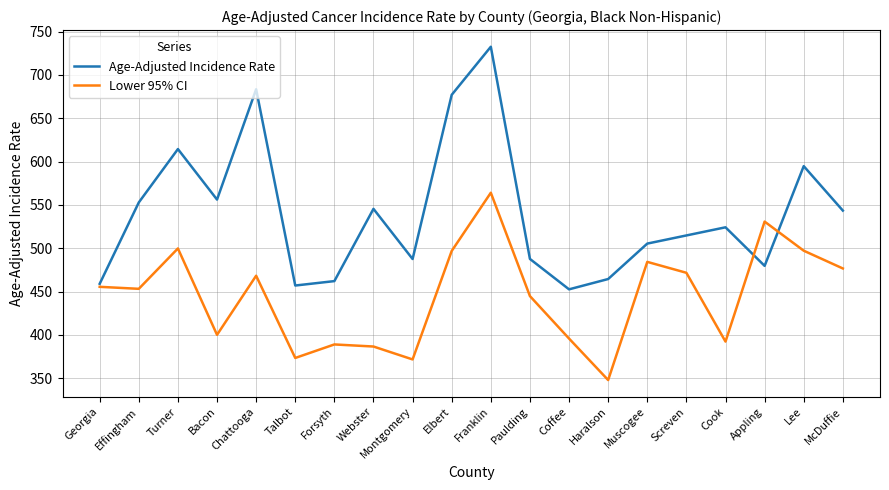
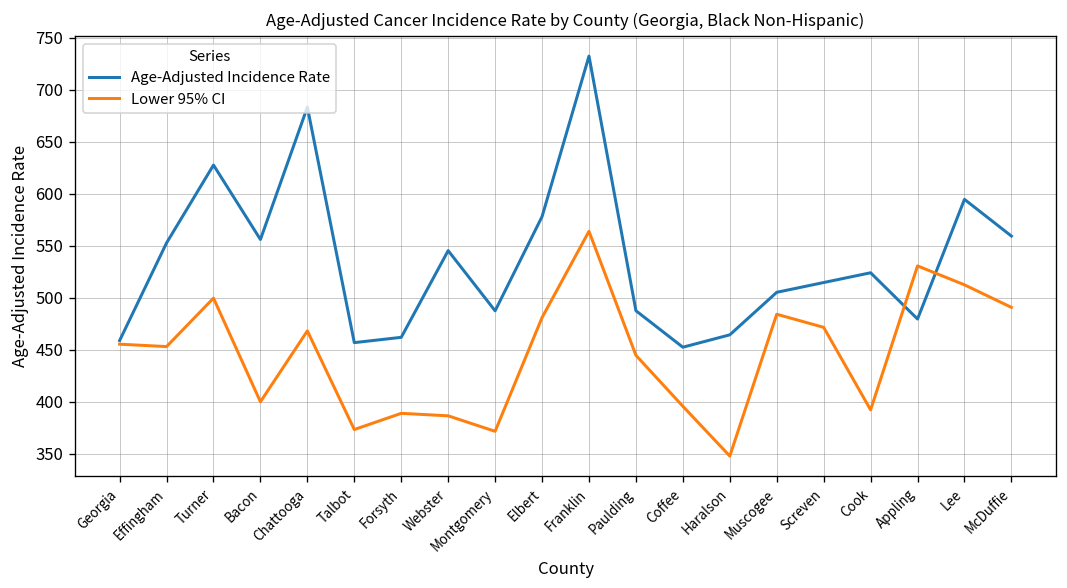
Age-Adjusted Incidence Rate, Turner: 610 -> 630
Age-Adjusted Incidence Rate, Elbert: 680 -> 580
Lower 95% CI, Elbert: 500 -> 480
Lower 95% CI, Lee: 500 -> 510
Age-Adjusted Incidence Rate, McDuffie: 540 -> 560
Lower 95% CI, McDuffie: 480 -> 490
